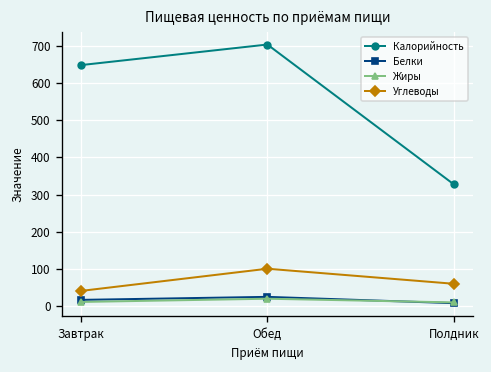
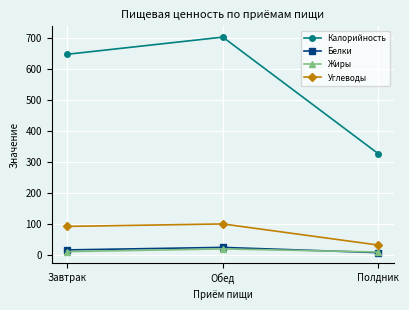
Углеводы, Завтрак: 40 -> 90
Углеводы, Полдник: 60 -> 30
